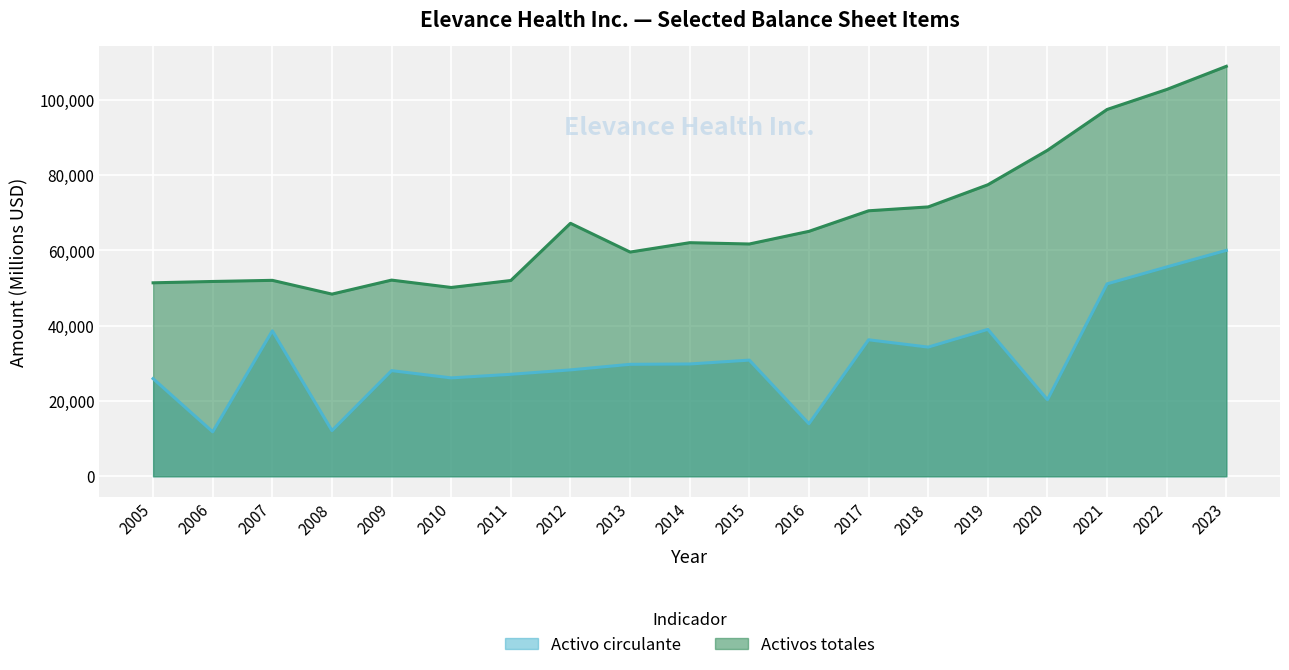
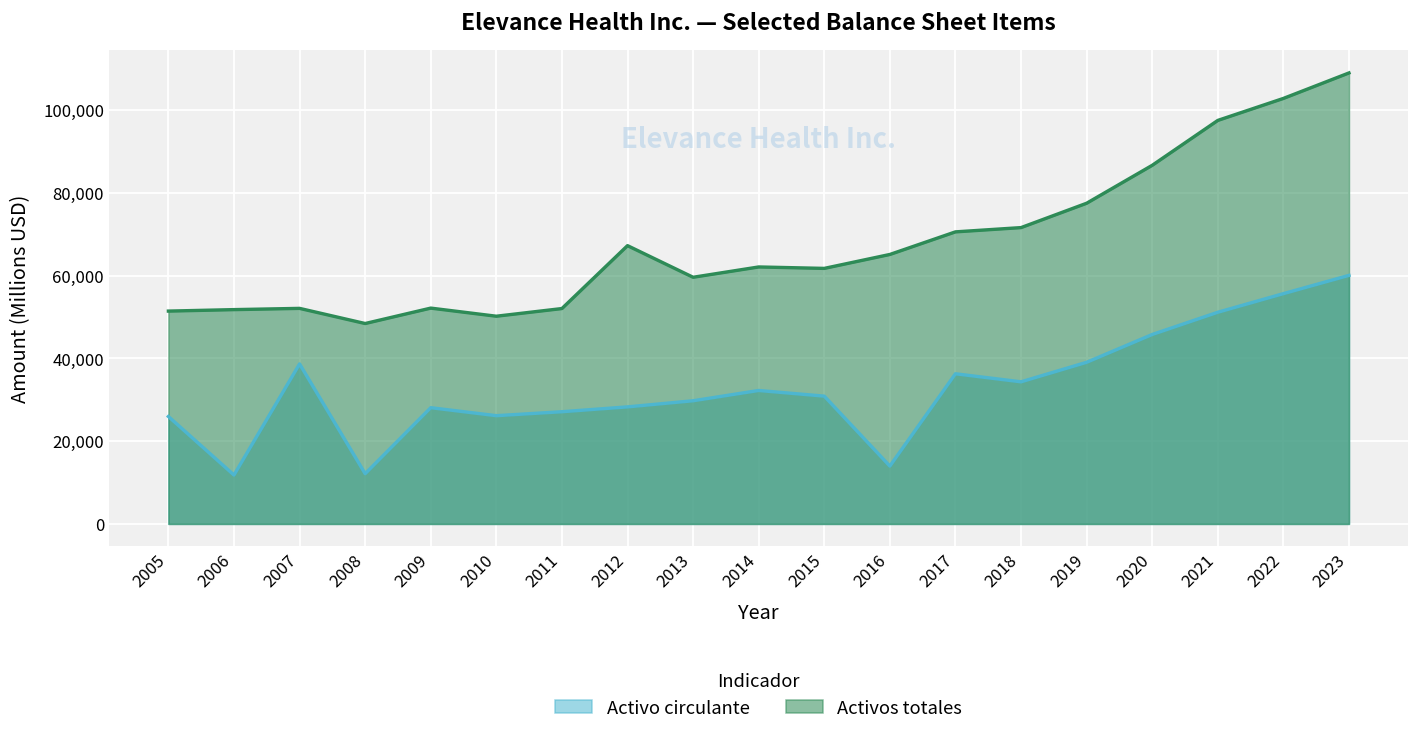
Activo circulante, 2014: 30,000 -> 32,000
Activo circulante, 2020: 20,000 -> 46,000
